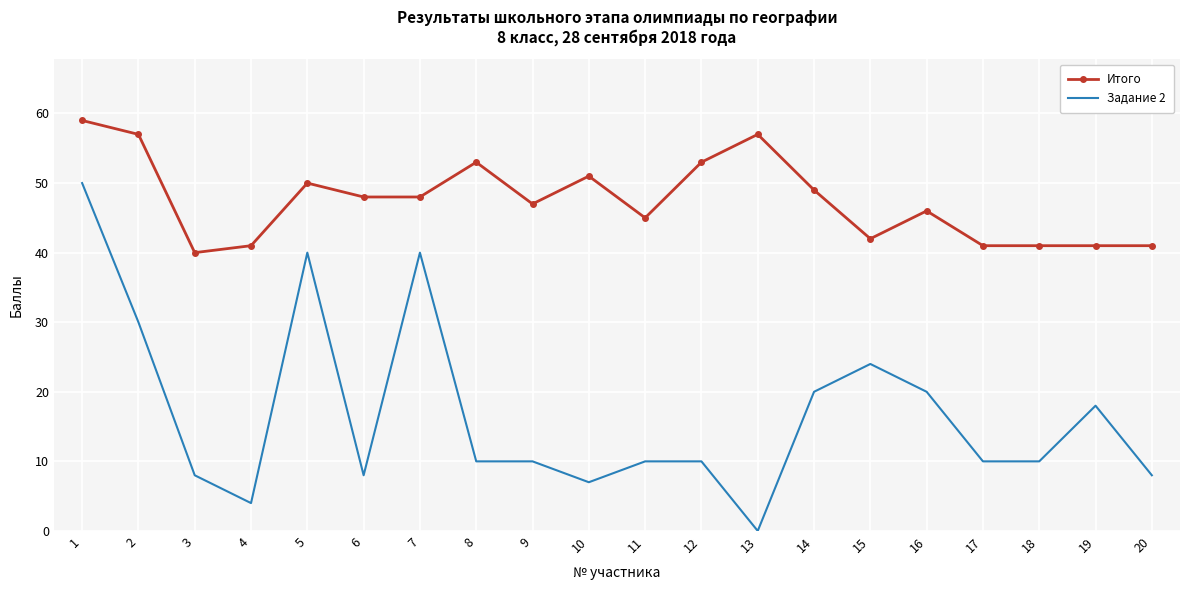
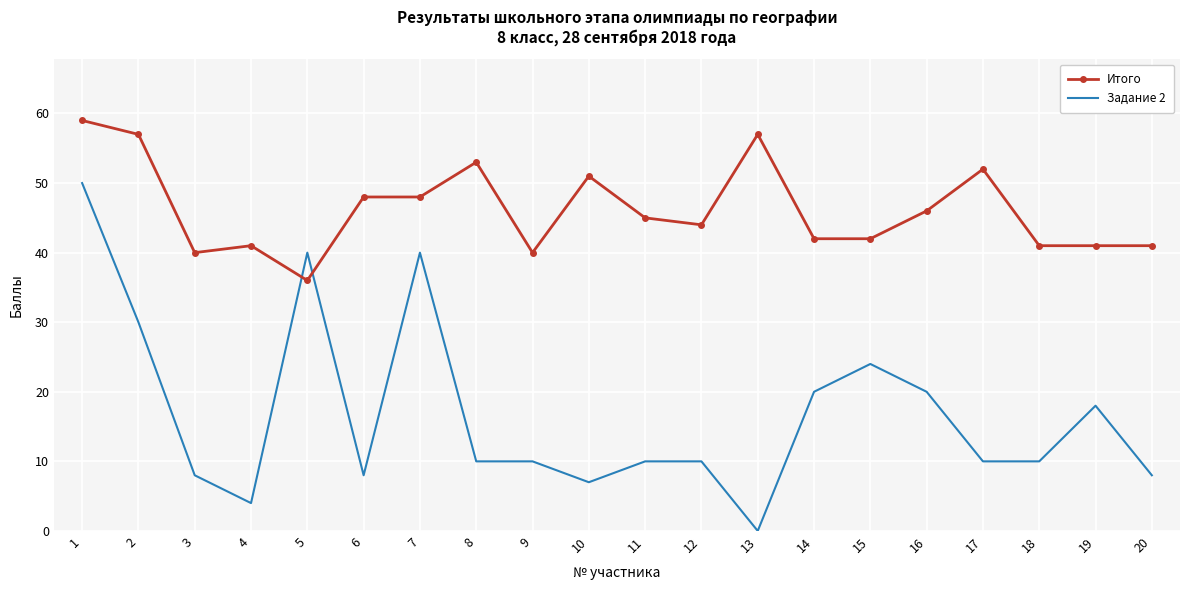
Итого, 5: 50 -> 36
Итого, 9: 47 -> 40
Итого, 12: 53 -> 44
Итого, 14: 49 -> 42
Итого, 17: 41 -> 52
